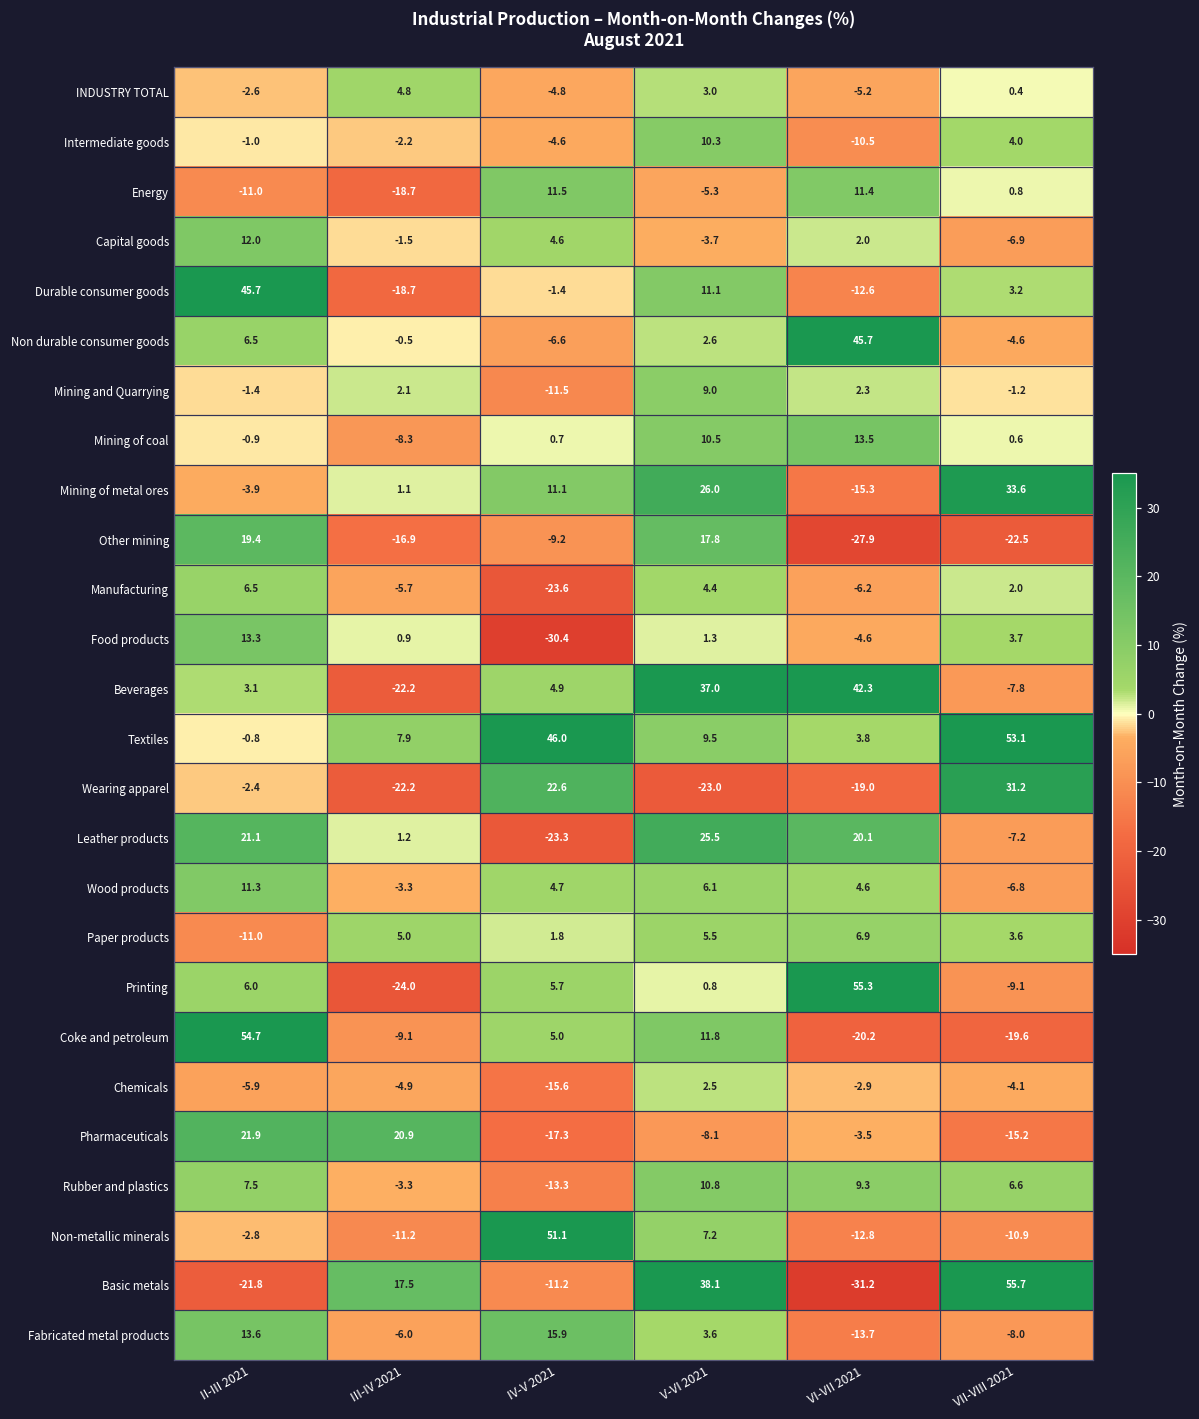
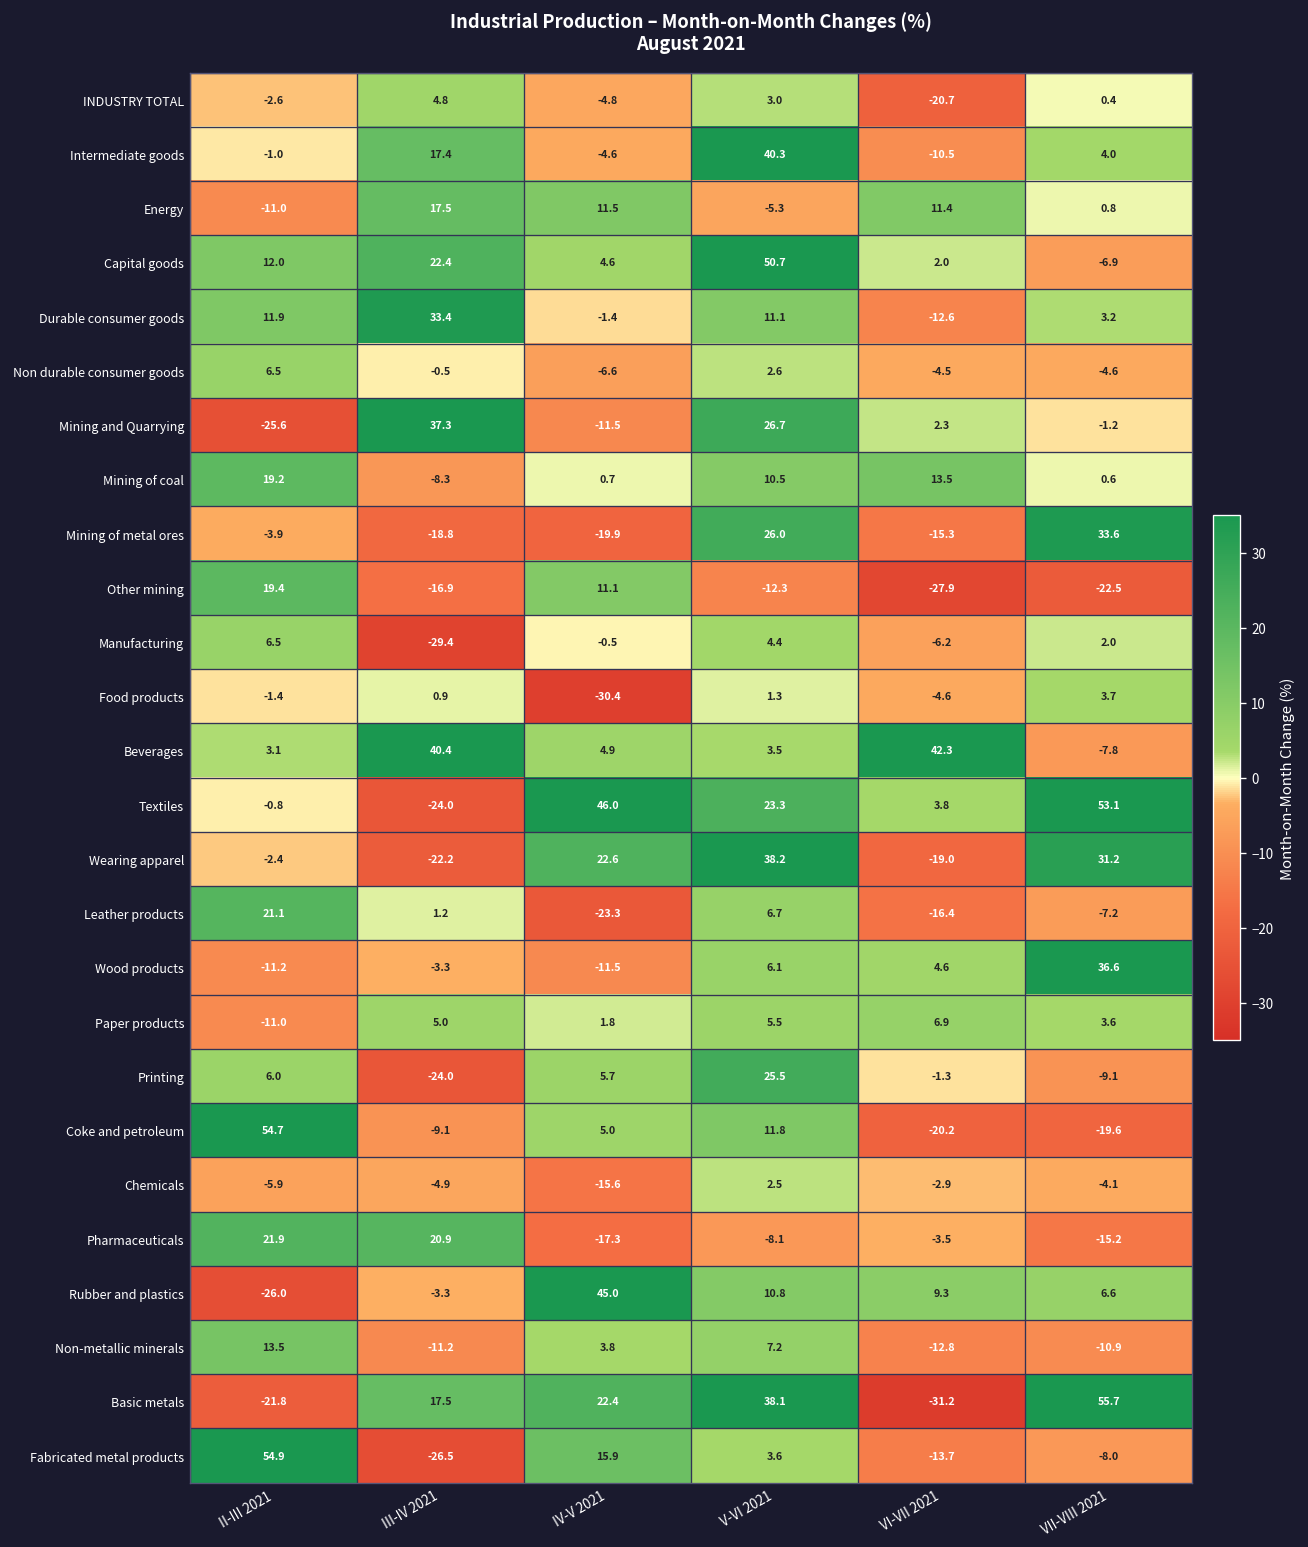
INDUSTRY TOTAL, VI-VII 2021: -5.2 -> -20.7
Intermediate goods, III-IV 2021: -2.2 -> 17.4
Intermediate goods, V-VI 2021: 10.3 -> 40.3
Energy, III-IV 2021: -18.7 -> 17.5
Capital goods, III-IV 2021: -1.5 -> 22.4
Capital goods, V-VI 2021: -3.7 -> 50.7
Durable consumer goods, II-III 2021: 45.7 -> 11.9
Durable consumer goods, III-IV 2021: -18.7 -> 33.4
Non durable consumer goods, VI-VII 2021: 45.7 -> -4.5
Mining and Quarrying, II-III 2021: -1.4 -> -25.6
Mining and Quarrying, III-IV 2021: 2.1 -> 37.3
Mining and Quarrying, V-VI 2021: 9.0 -> 26.7
Mining of coal, II-III 2021: -0.9 -> 19.2
Mining of metal ores, III-IV 2021: 1.1 -> -18.8
Mining of metal ores, IV-V 2021: 11.1 -> -19.9
Other mining, IV-V 2021: -9.2 -> 11.1
Other mining, V-VI 2021: 17.8 -> -12.3
Manufacturing, III-IV 2021: -5.7 -> -29.4
Manufacturing, IV-V 2021: -23.6 -> -0.5
Food products, II-III 2021: 13.3 -> -1.4
Beverages, III-IV 2021: -22.2 -> 40.4
Beverages, V-VI 2021: 37.0 -> 3.5
Textiles, III-IV 2021: 7.9 -> -24.0
Textiles, V-VI 2021: 9.5 -> 23.3
Wearing apparel, V-VI 2021: -23.0 -> 38.2
Leather products, V-VI 2021: 25.5 -> 6.7
Leather products, VI-VII 2021: 20.1 -> -16.4
Wood products, II-III 2021: 11.3 -> -11.2
Wood products, IV-V 2021: 4.7 -> -11.5
Wood products, VII-VIII 2021: -6.8 -> 36.6
Printing, V-VI 2021: 0.8 -> 25.5
Printing, VI-VII 2021: 55.3 -> -1.3
Rubber and plastics, II-III 2021: 7.5 -> -26.0
Rubber and plastics, IV-V 2021: -13.3 -> 45.0
Non-metallic minerals, II-III 2021: -2.8 -> 13.5
Non-metallic minerals, IV-V 2021: 51.1 -> 3.8
Basic metals, IV-V 2021: -11.2 -> 22.4
Fabricated metal products, II-III 2021: 13.6 -> 54.9
Fabricated metal products, III-IV 2021: -6.0 -> -26.5
